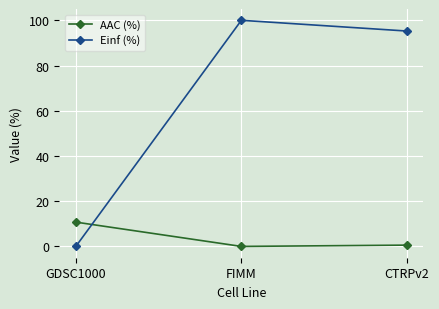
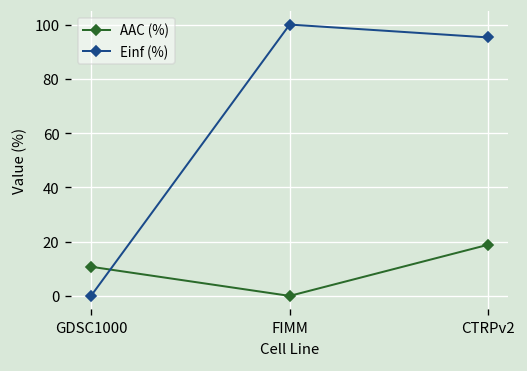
AAC (%), CTRPv2: 1 -> 19
